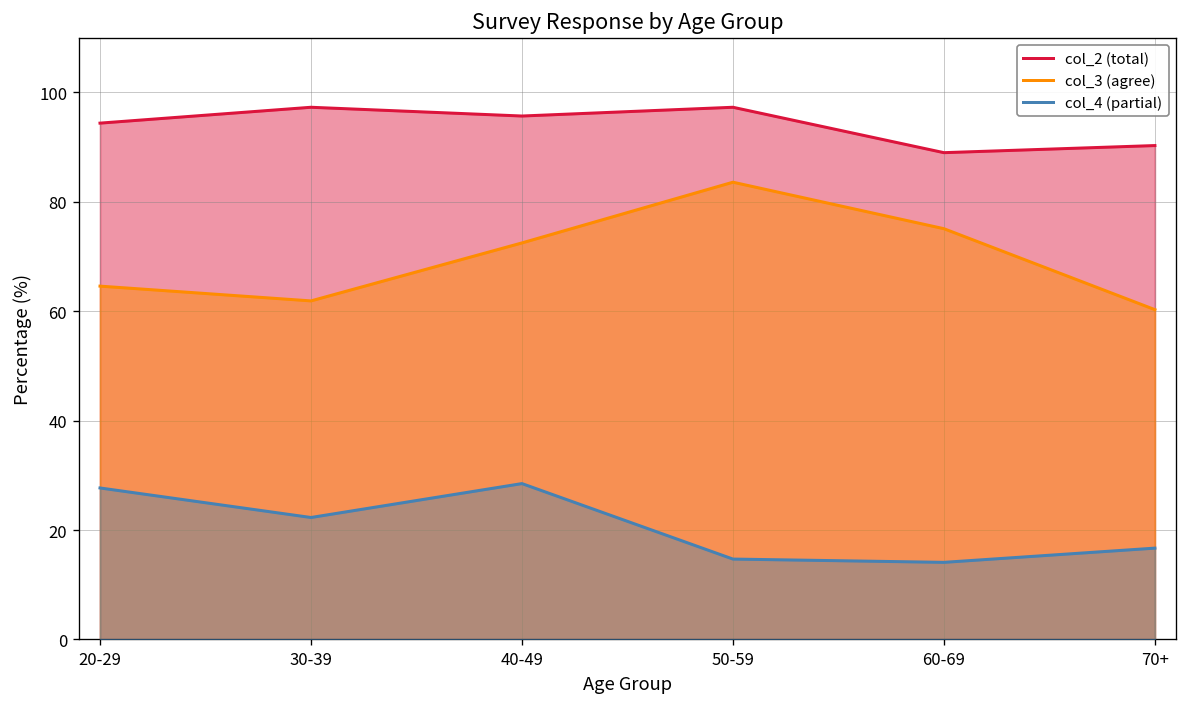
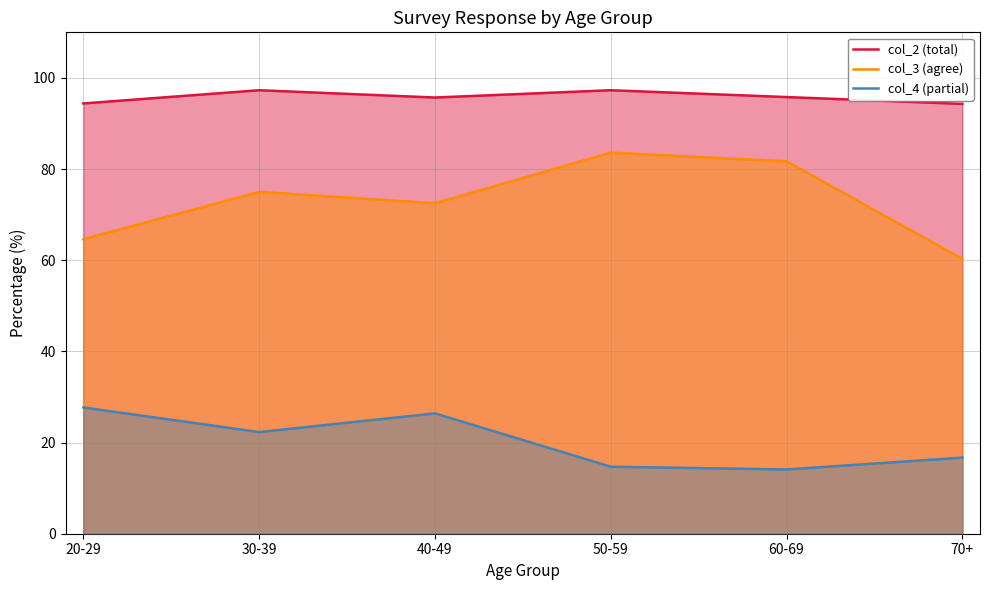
col_3 (agree), 30-39: 62 -> 75
col_4 (partial), 40-49: 29 -> 26
col_2 (total), 60-69: 89 -> 96
col_3 (agree), 60-69: 75 -> 82
col_2 (total), 70+: 90 -> 94
